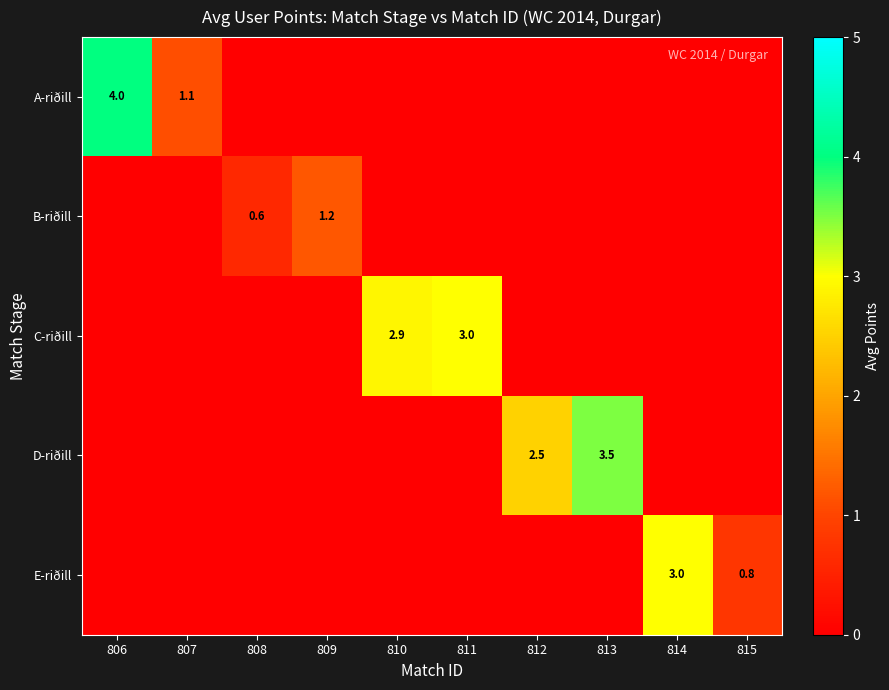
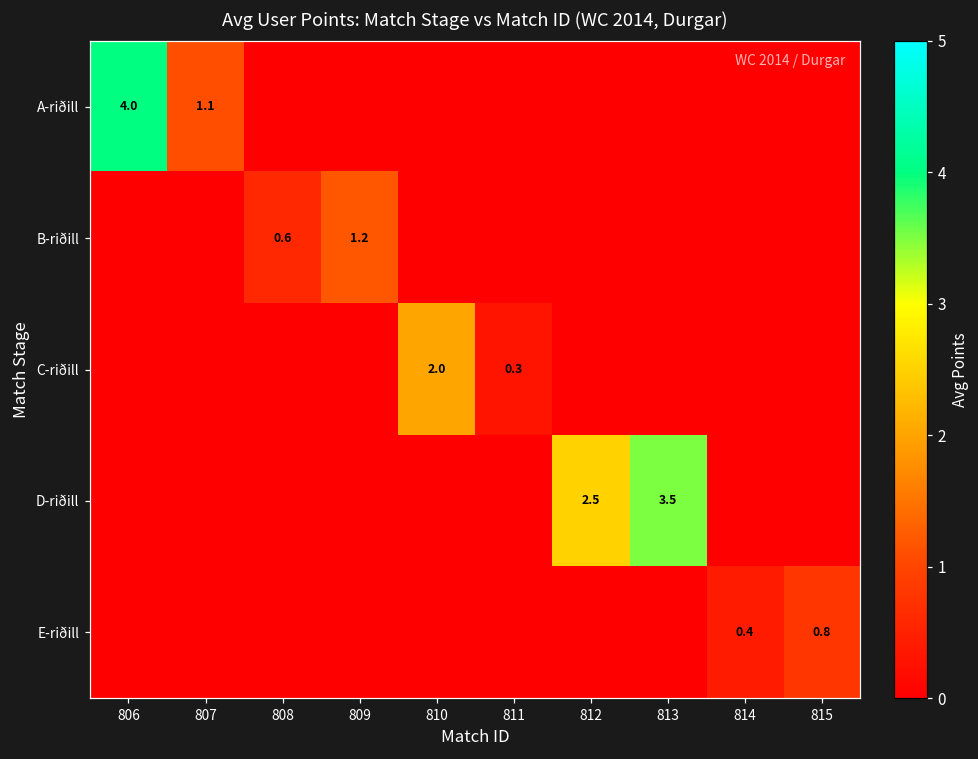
C-riðill, 810: 2.9 -> 2.0
C-riðill, 811: 3.0 -> 0.3
E-riðill, 814: 3.0 -> 0.4
